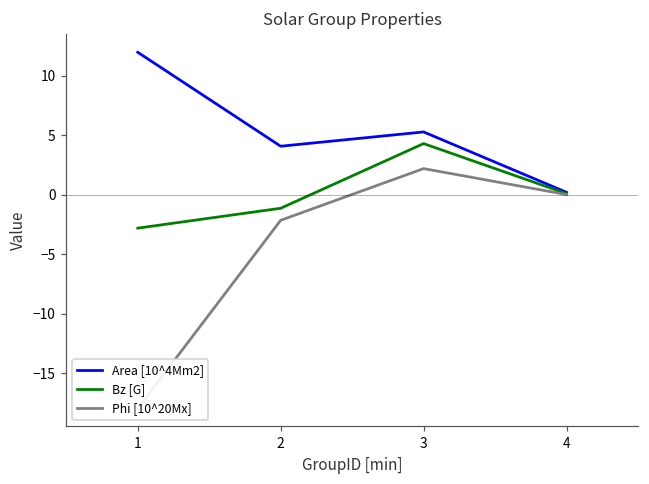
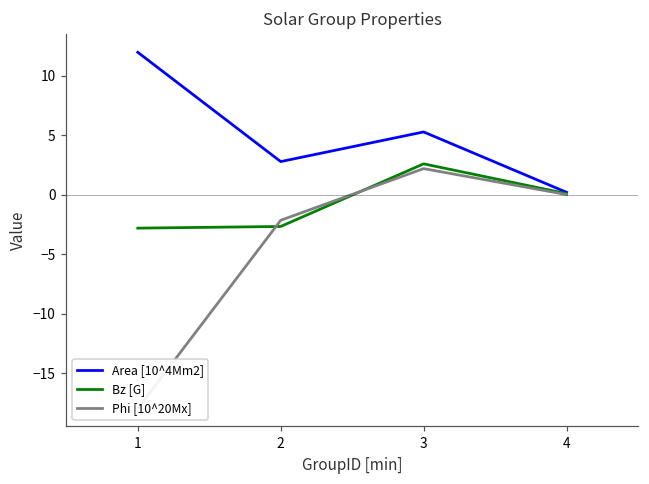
Area [10^4Mm2], 2: 4.1 -> 2.8
Bz [G], 2: -1.1 -> -2.7
Bz [G], 3: 4.3 -> 2.6
